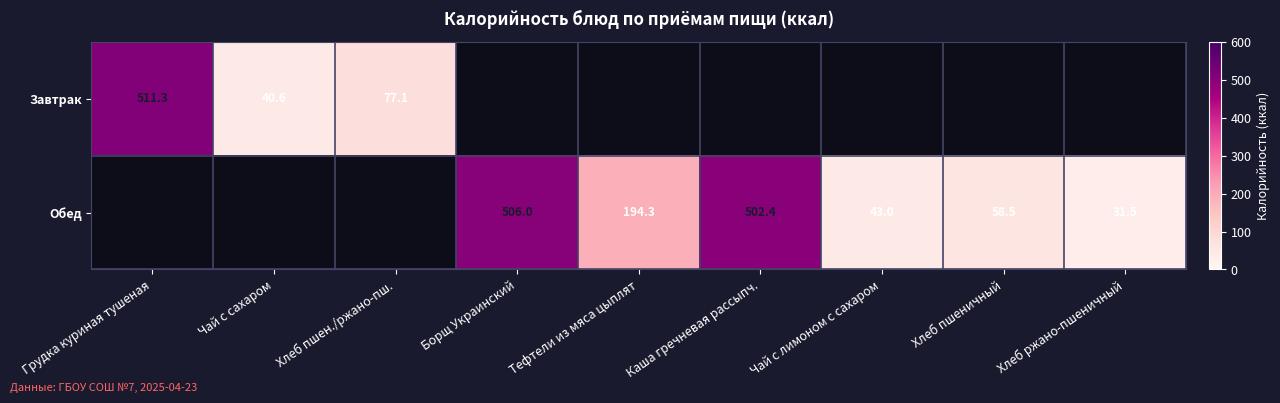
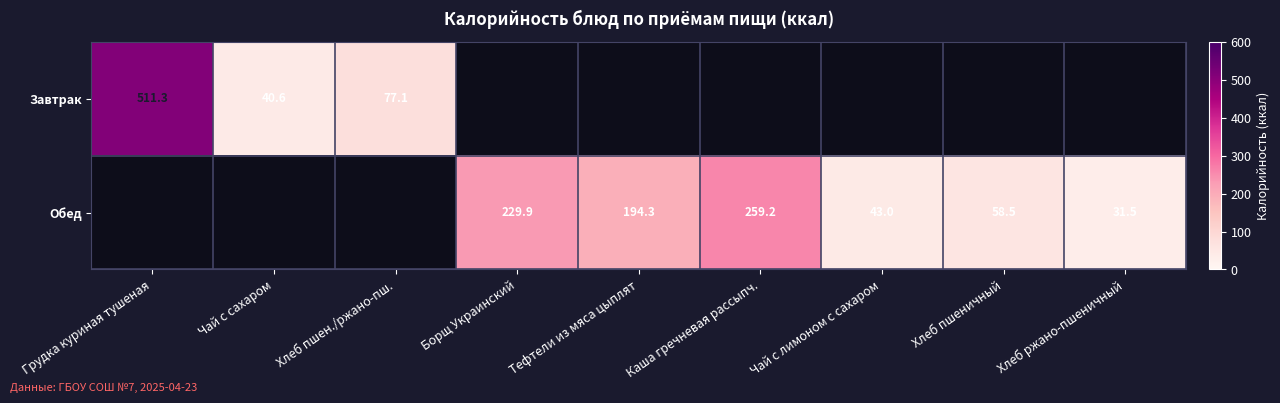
Обед, Борщ Украинский: 506.0 -> 229.9
Обед, Каша гречневая рассыпч.: 502.4 -> 259.2
